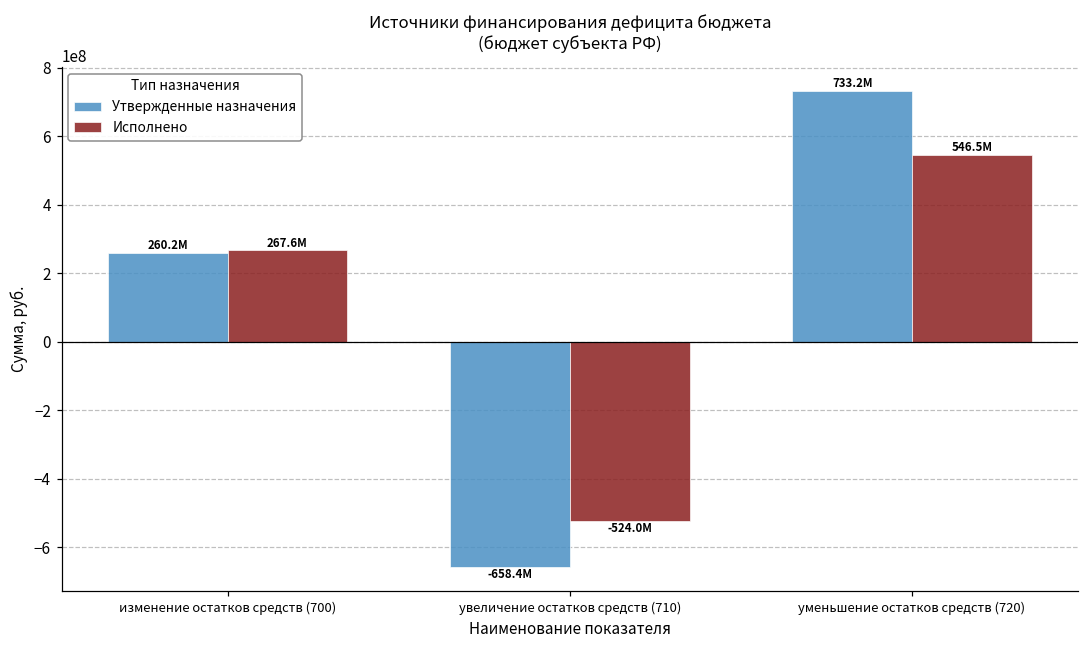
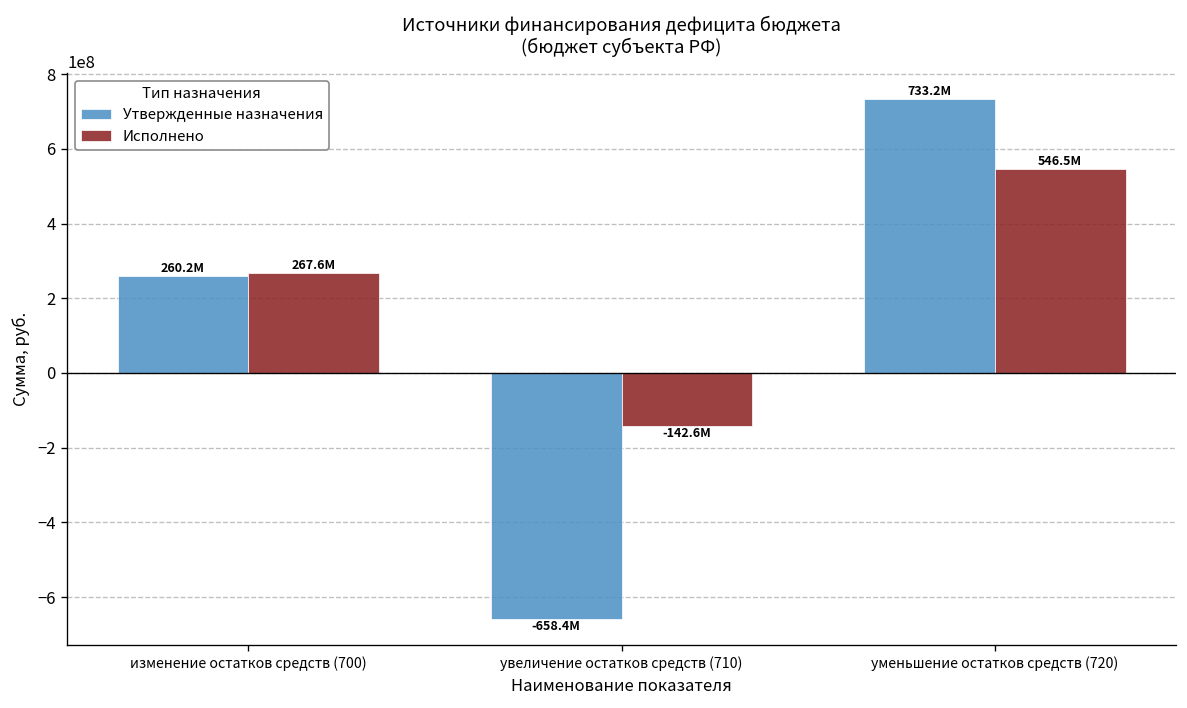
Исполнено, увеличение остатков средств (710): -524.0M -> -142.6M
